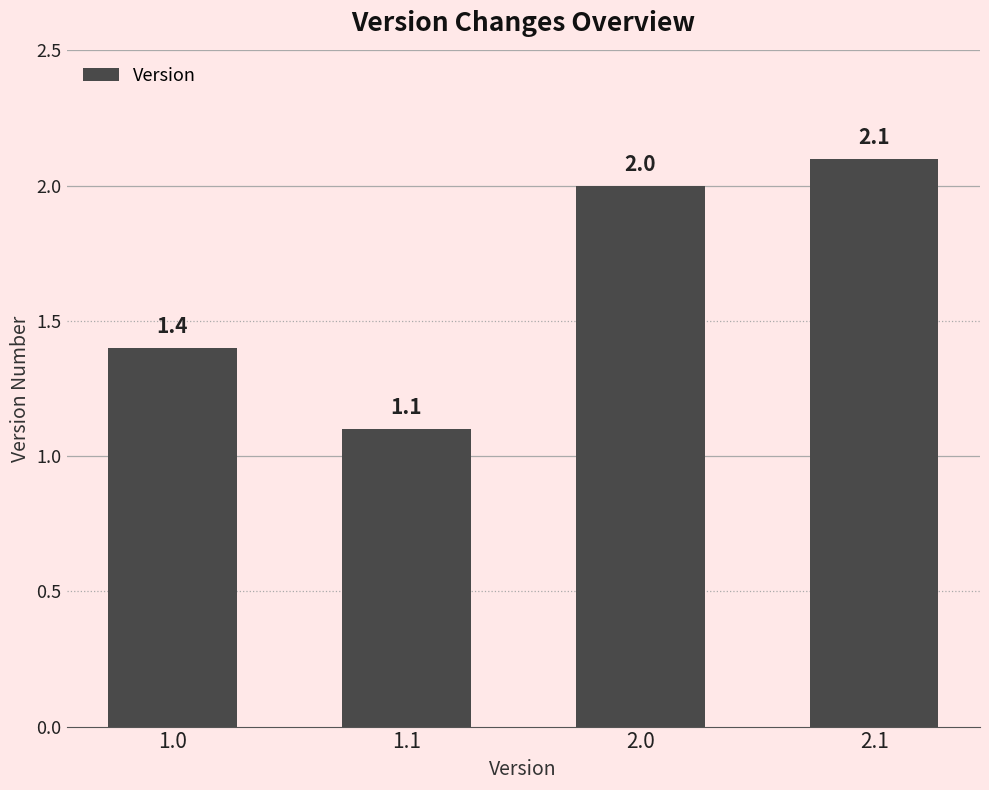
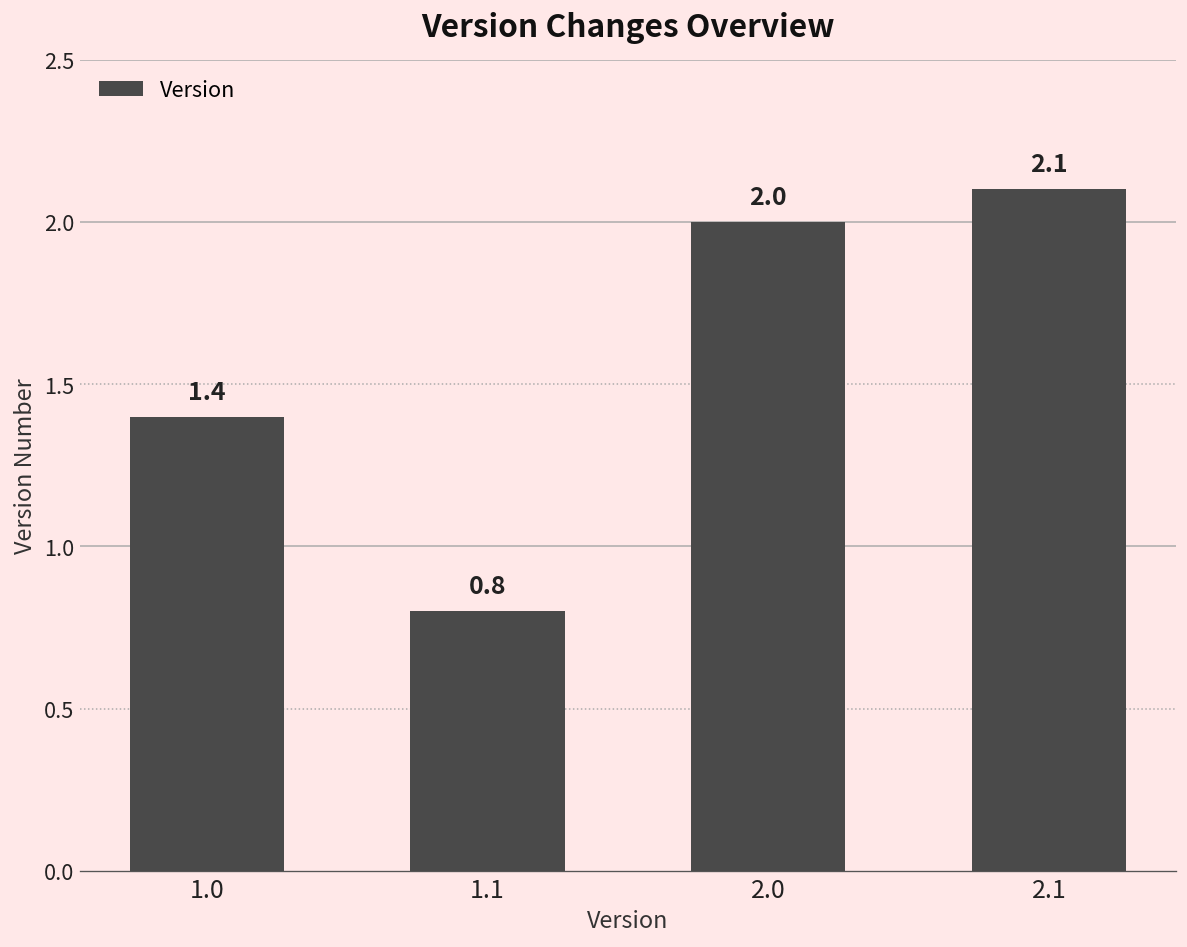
1.1: 1.1 -> 0.8
